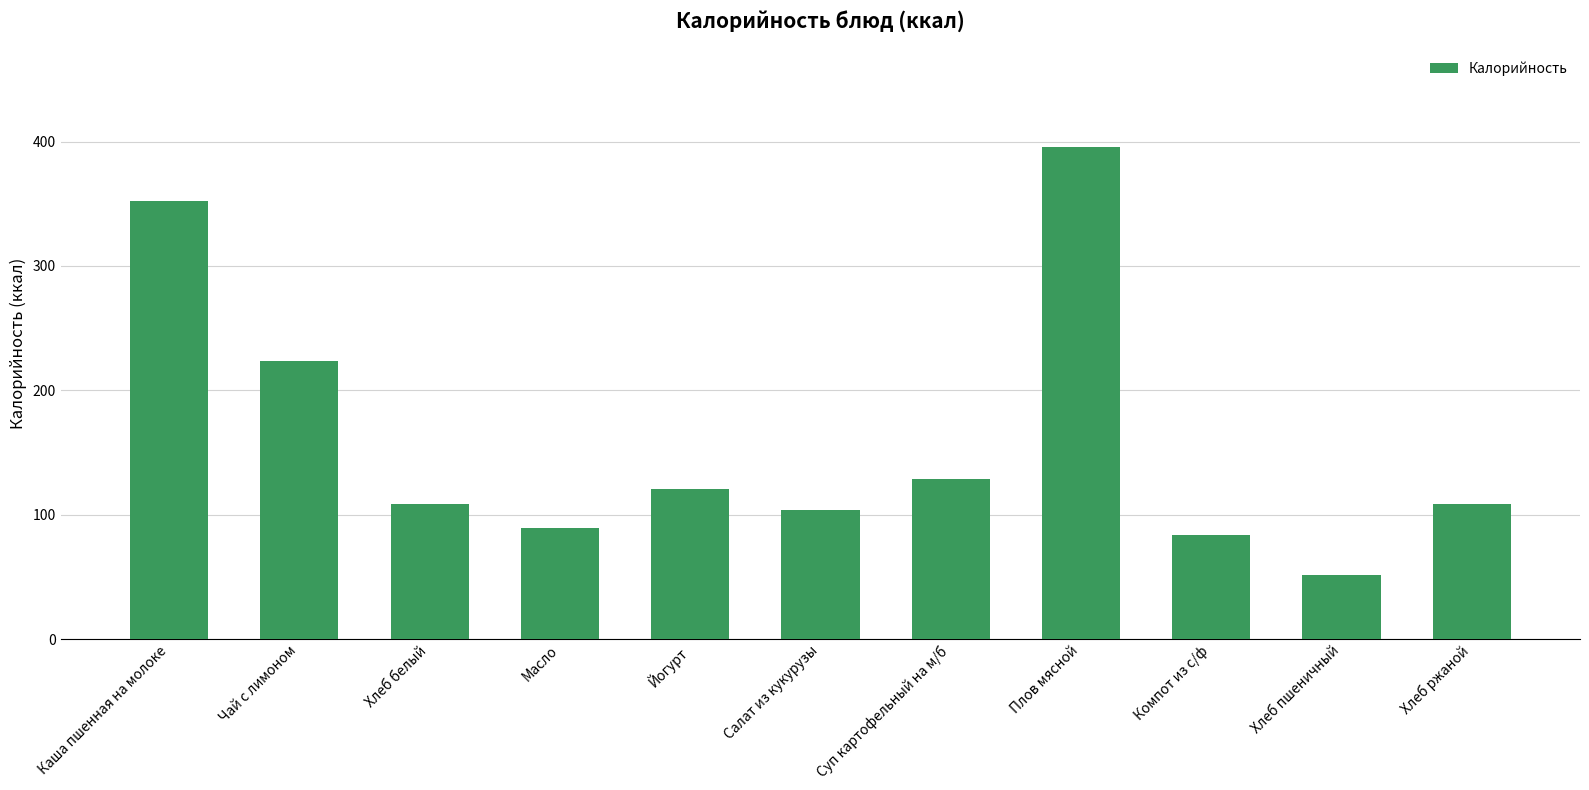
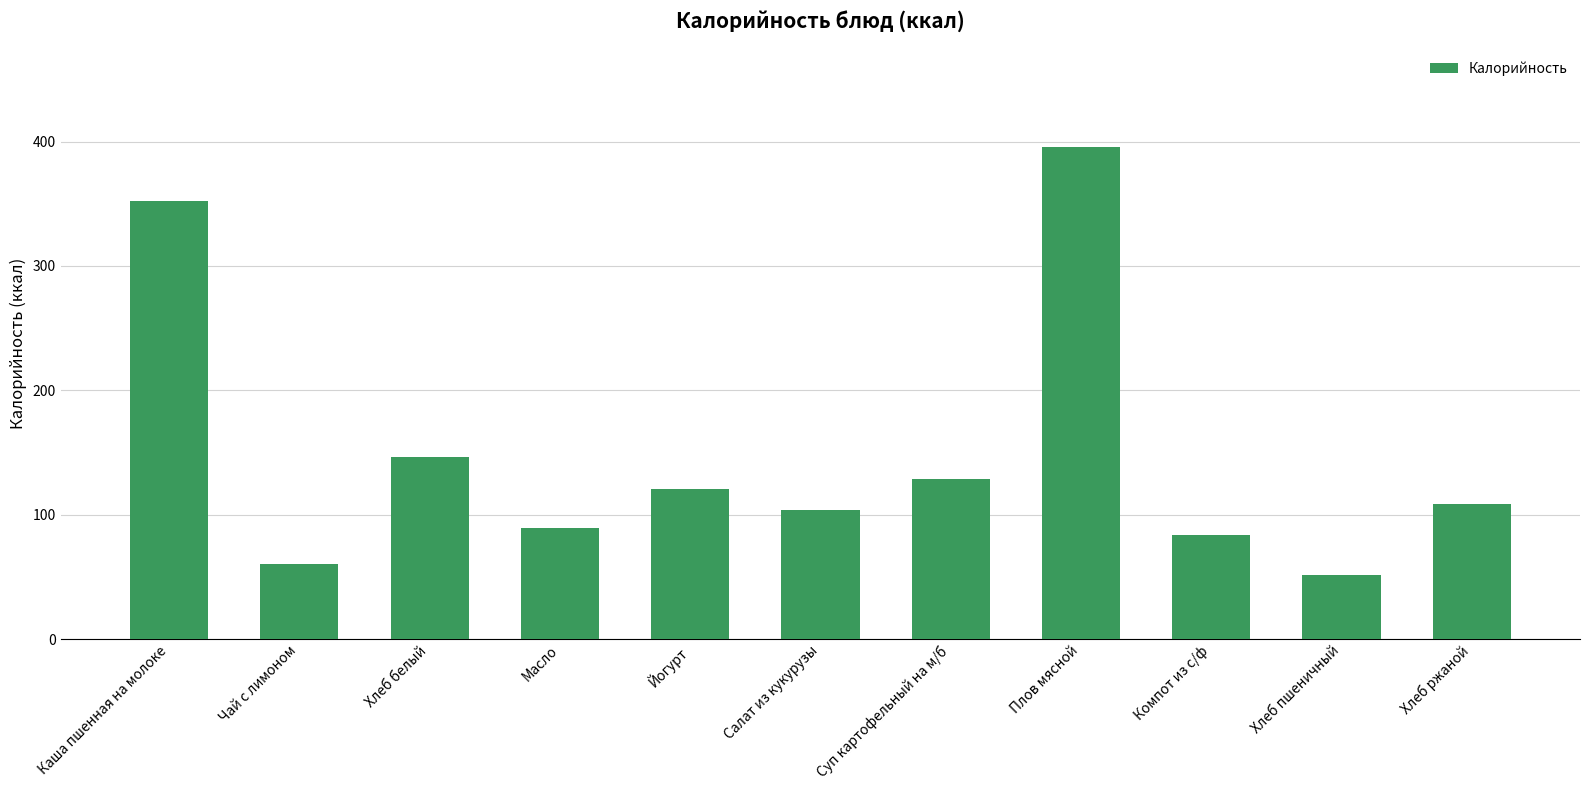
Чай с лимоном: 224 -> 61
Хлеб белый: 109 -> 147
